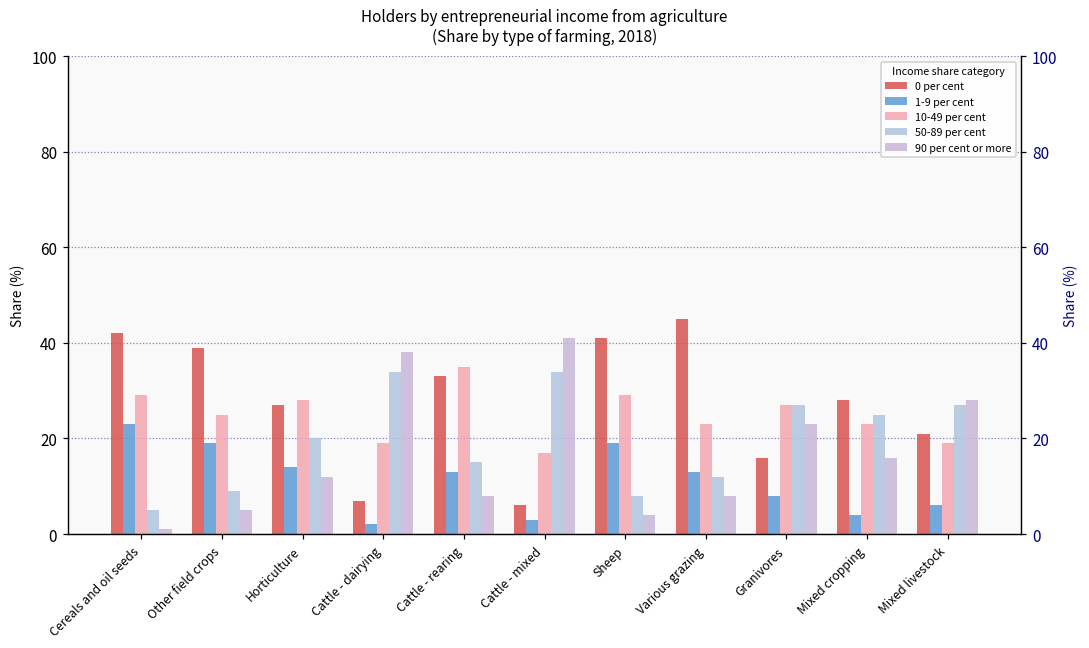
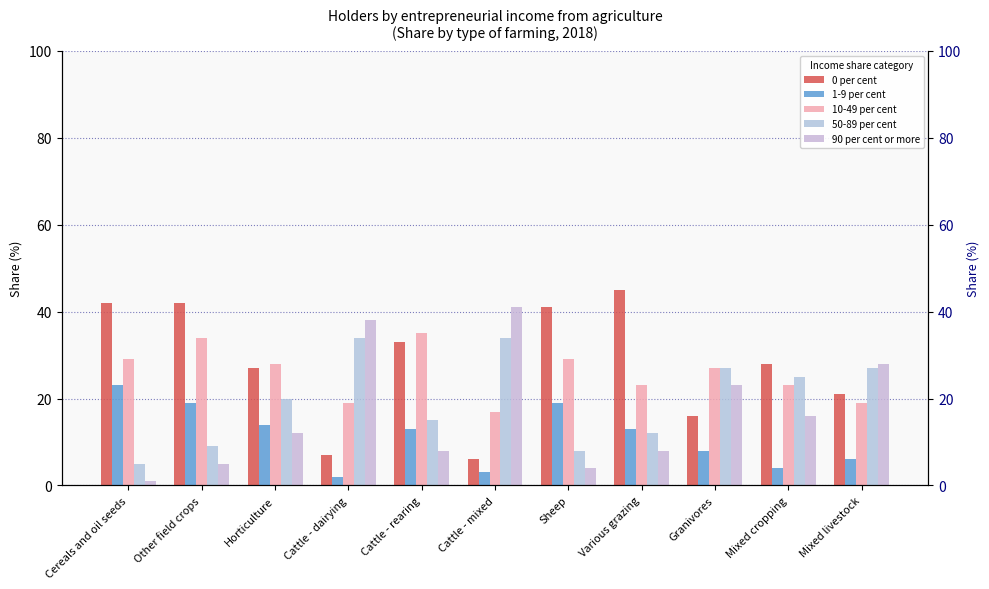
0 per cent, Other field crops: 39 -> 42
10-49 per cent, Other field crops: 25 -> 34
